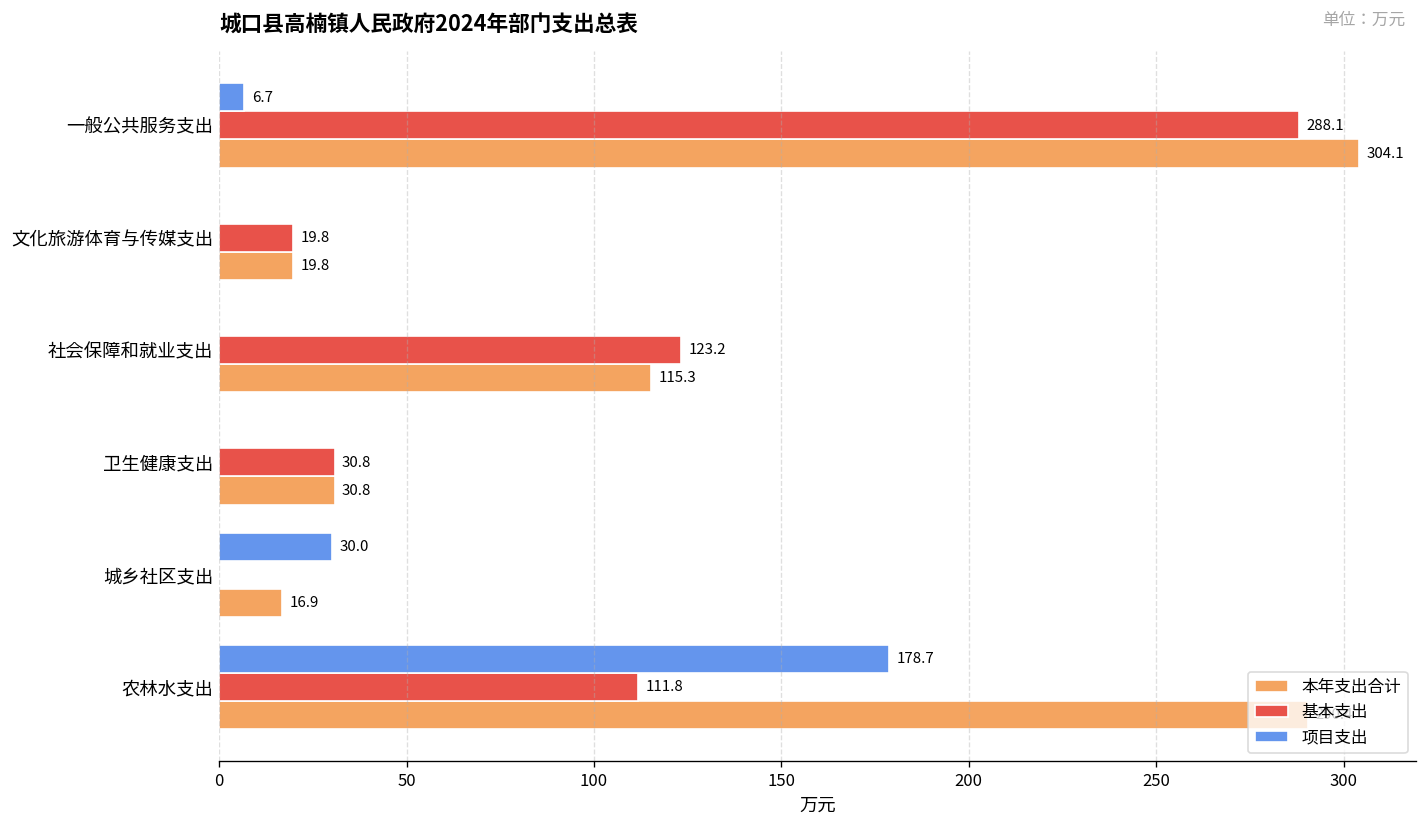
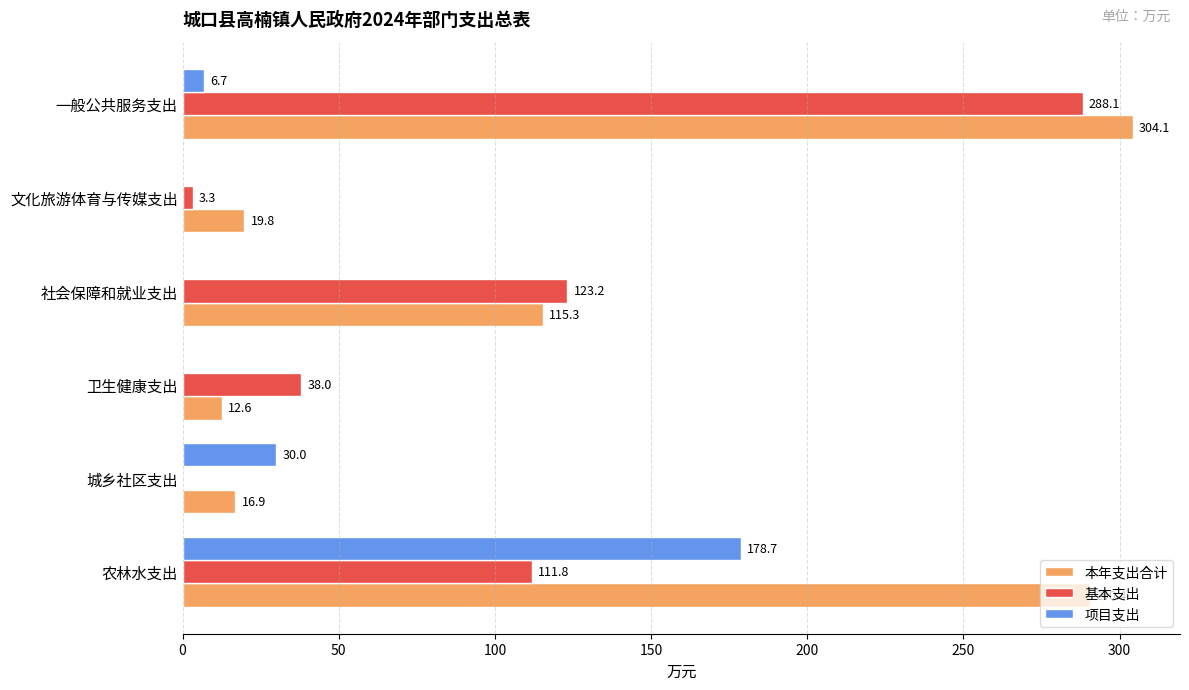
基本支出, 文化旅游体育与传媒支出: 19.8 -> 3.3
基本支出, 卫生健康支出: 30.8 -> 38.0
本年支出合计, 卫生健康支出: 30.8 -> 12.6
